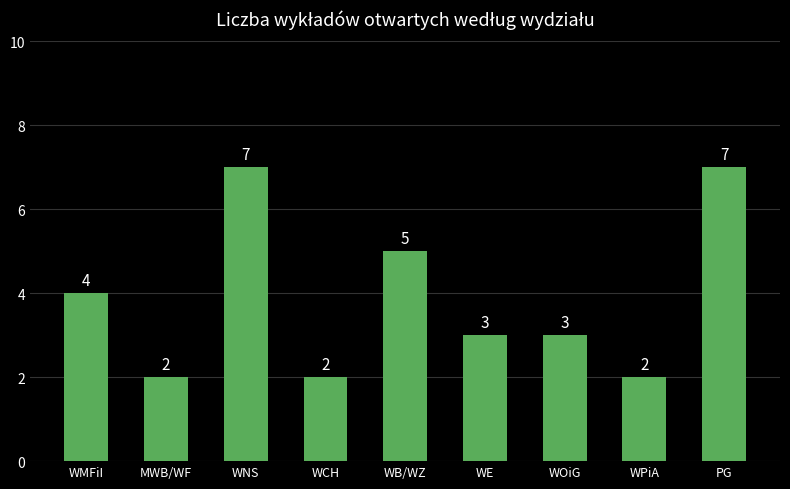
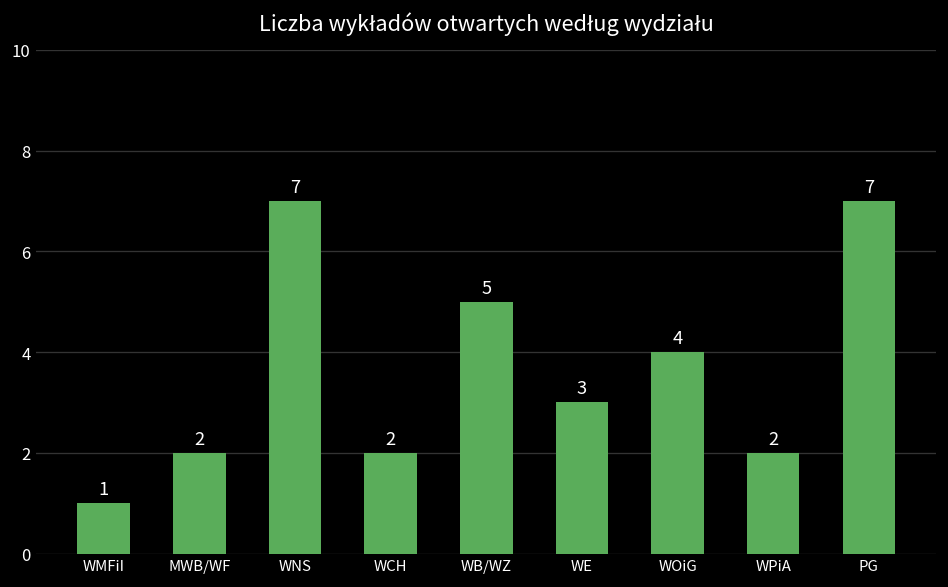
WMFiI: 4 -> 1
WOiG: 3 -> 4
